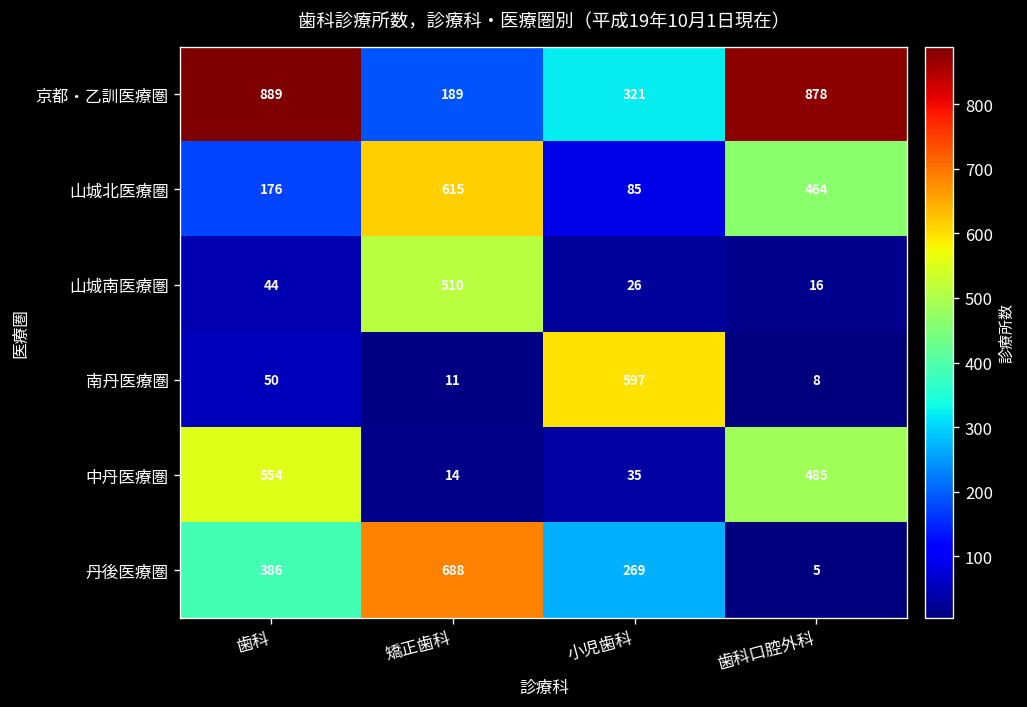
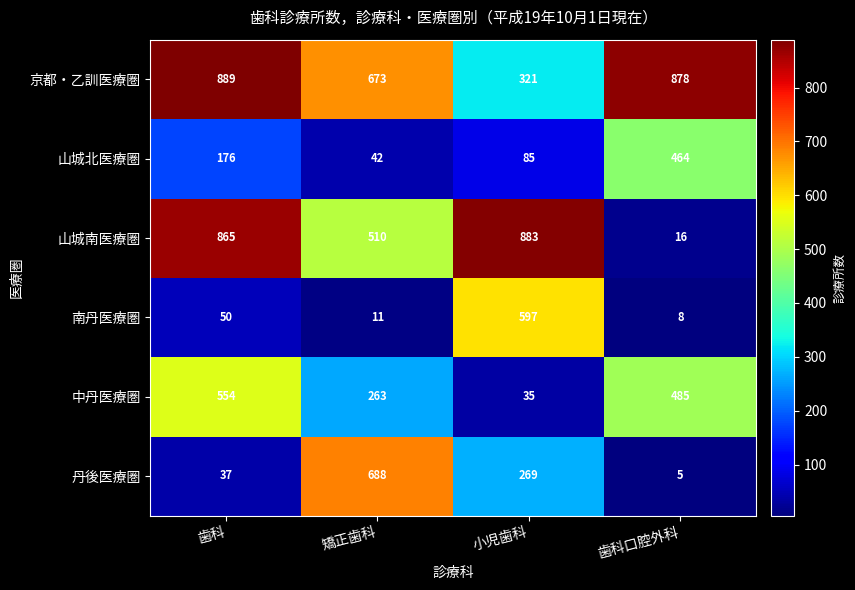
京都・乙訓医療圏, 矯正歯科: 189 -> 673
山城北医療圏, 矯正歯科: 615 -> 42
山城南医療圏, 歯科: 44 -> 865
山城南医療圏, 小児歯科: 26 -> 883
中丹医療圏, 矯正歯科: 14 -> 263
丹後医療圏, 歯科: 386 -> 37
